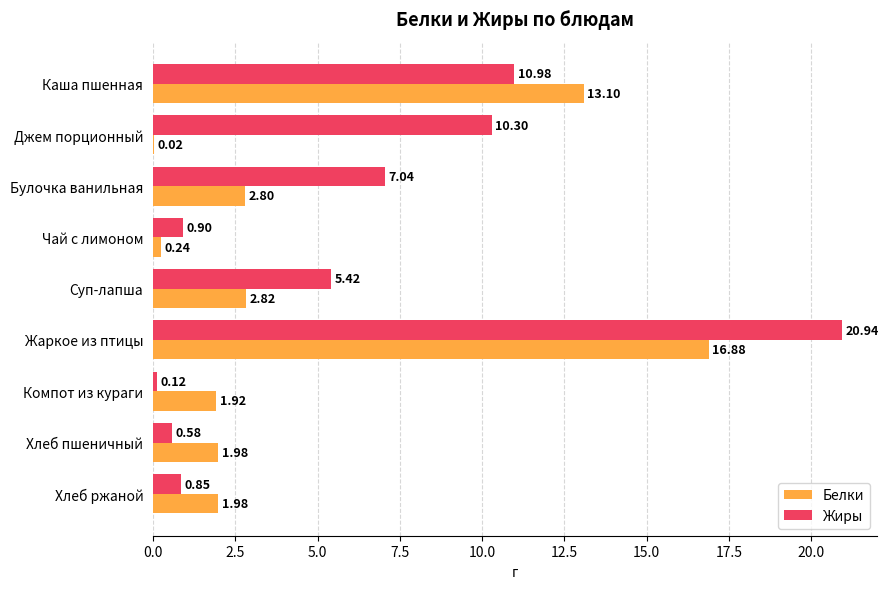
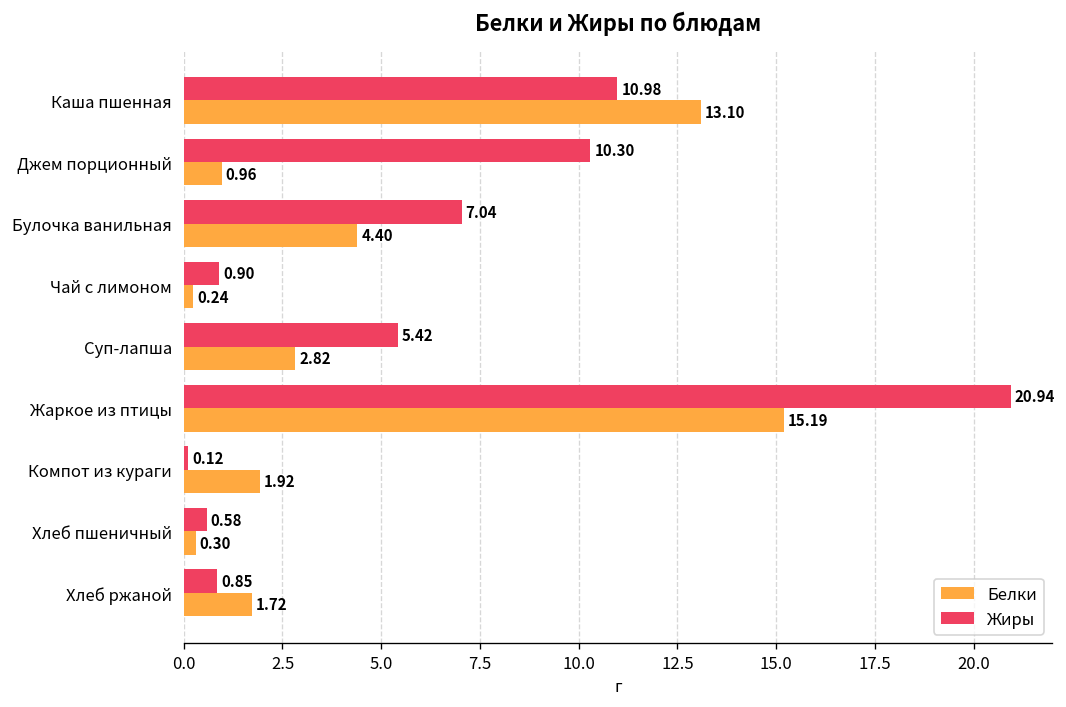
Белки, Джем порционный: 0.02 -> 0.96
Белки, Булочка ванильная: 2.80 -> 4.40
Белки, Жаркое из птицы: 16.88 -> 15.19
Белки, Хлеб пшеничный: 1.98 -> 0.30
Белки, Хлеб ржаной: 1.98 -> 1.72
